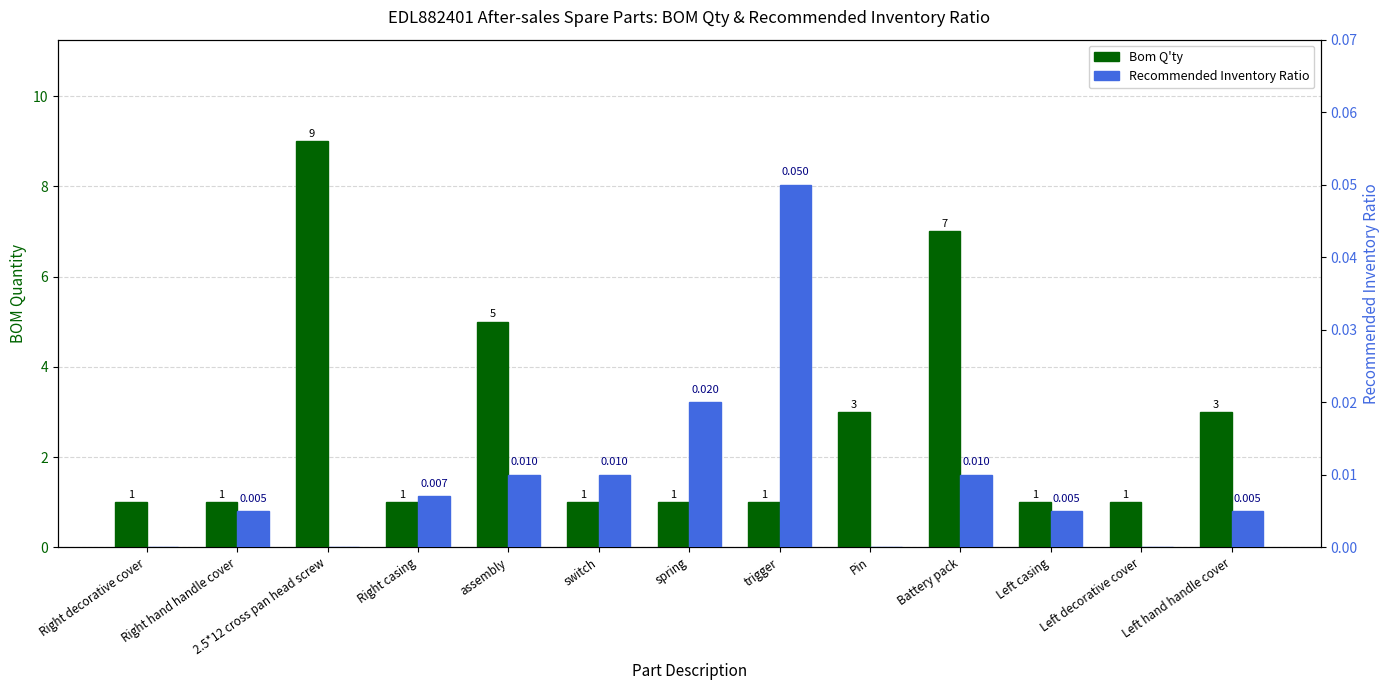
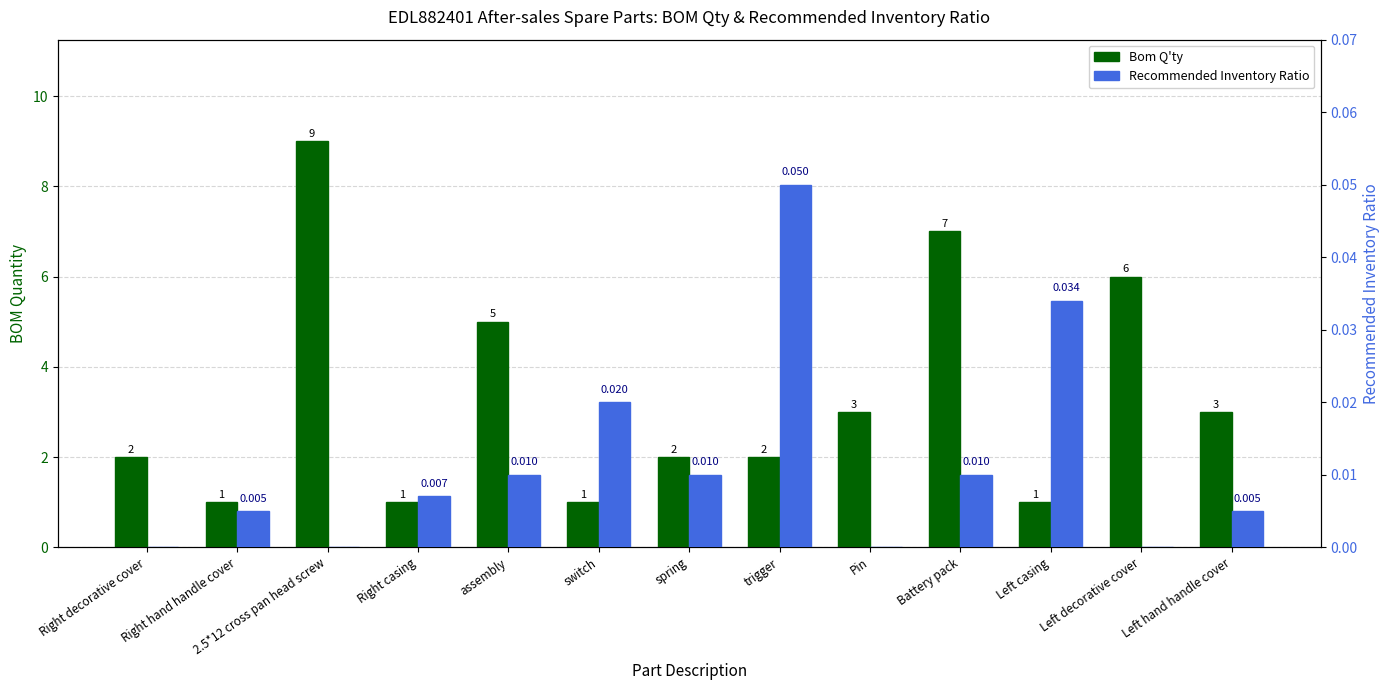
Bom Q'ty, Right decorative cover: 1 -> 2
Bom Q'ty, spring: 1 -> 2
Bom Q'ty, trigger: 1 -> 2
Bom Q'ty, Left decorative cover: 1 -> 6
Recommended Inventory Ratio, switch: 0.010 -> 0.020
Recommended Inventory Ratio, spring: 0.020 -> 0.010
Recommended Inventory Ratio, Left casing: 0.005 -> 0.034
